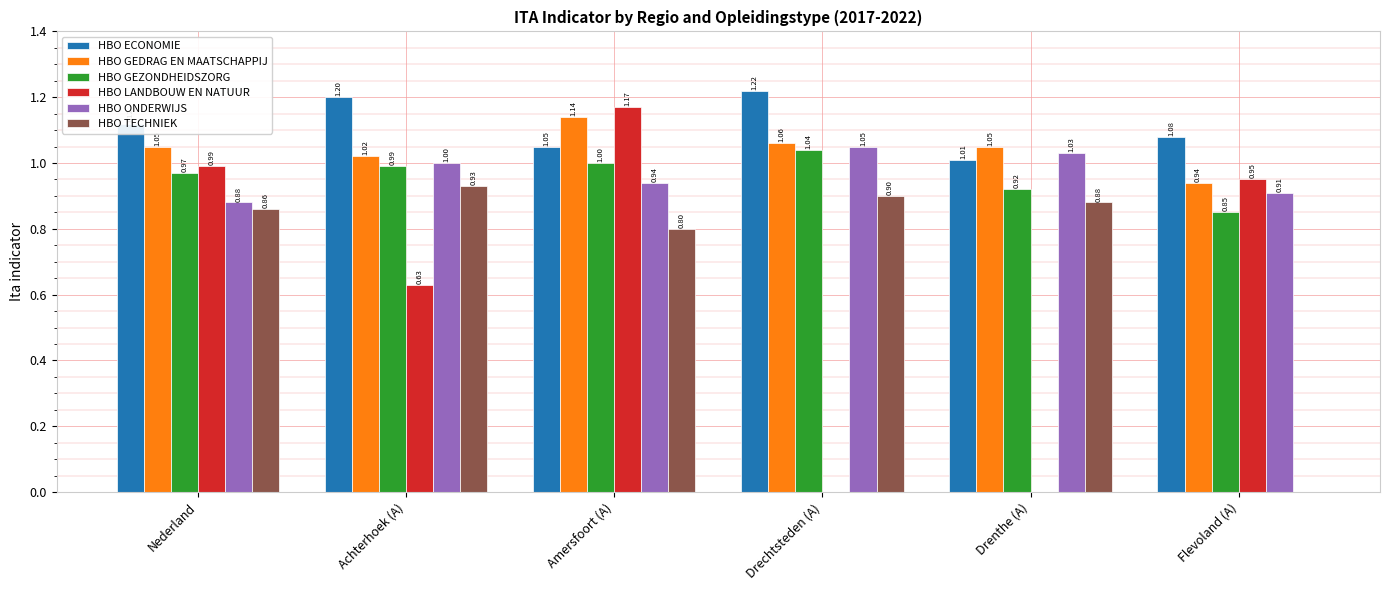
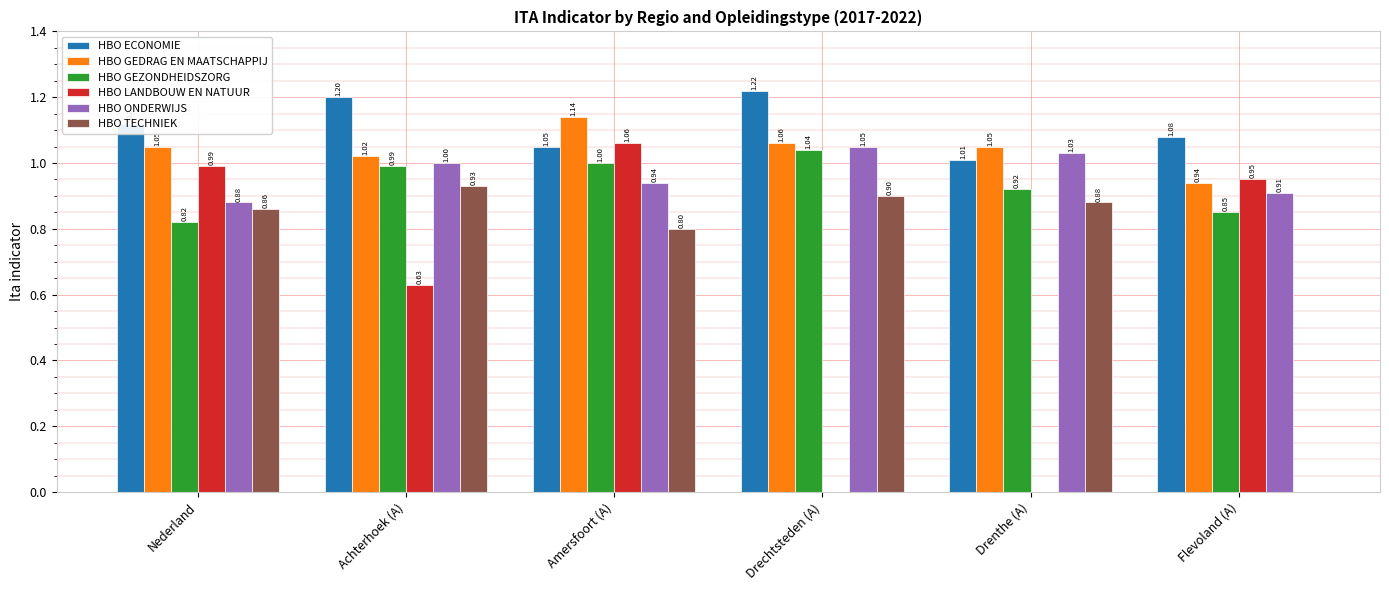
HBO GEZONDHEIDSZORG, Nederland: 0.97 -> 0.82
HBO LANDBOUW EN NATUUR, Amersfoort (A): 1.17 -> 1.06
